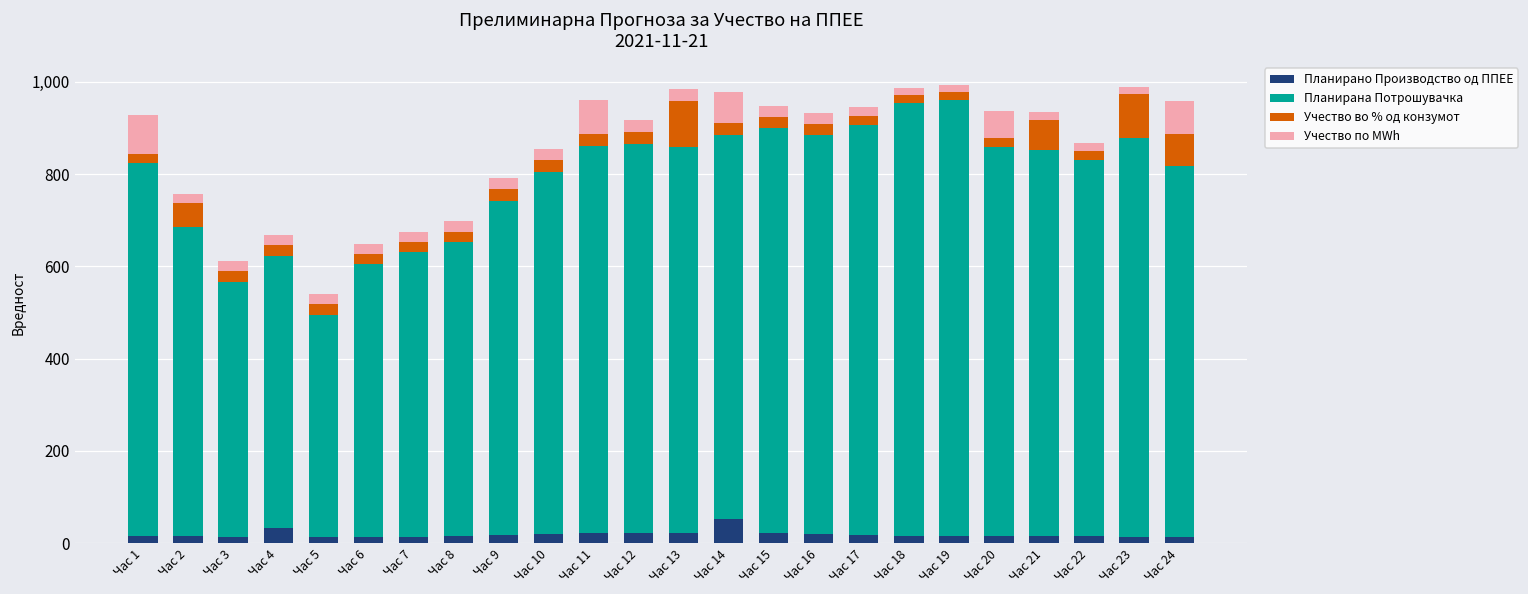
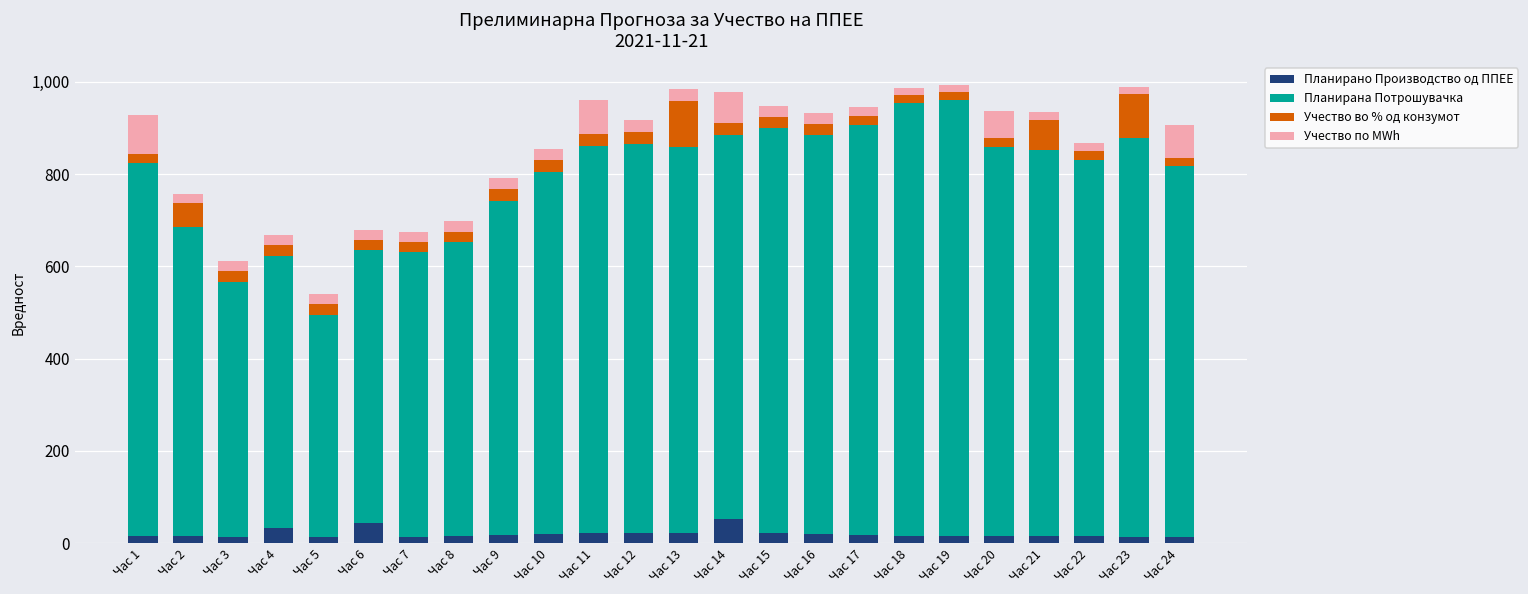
Планирано Производство од ППЕЕ, Час 6: 10 -> 40
Учество во % од конзумот, Час 24: 70 -> 20
